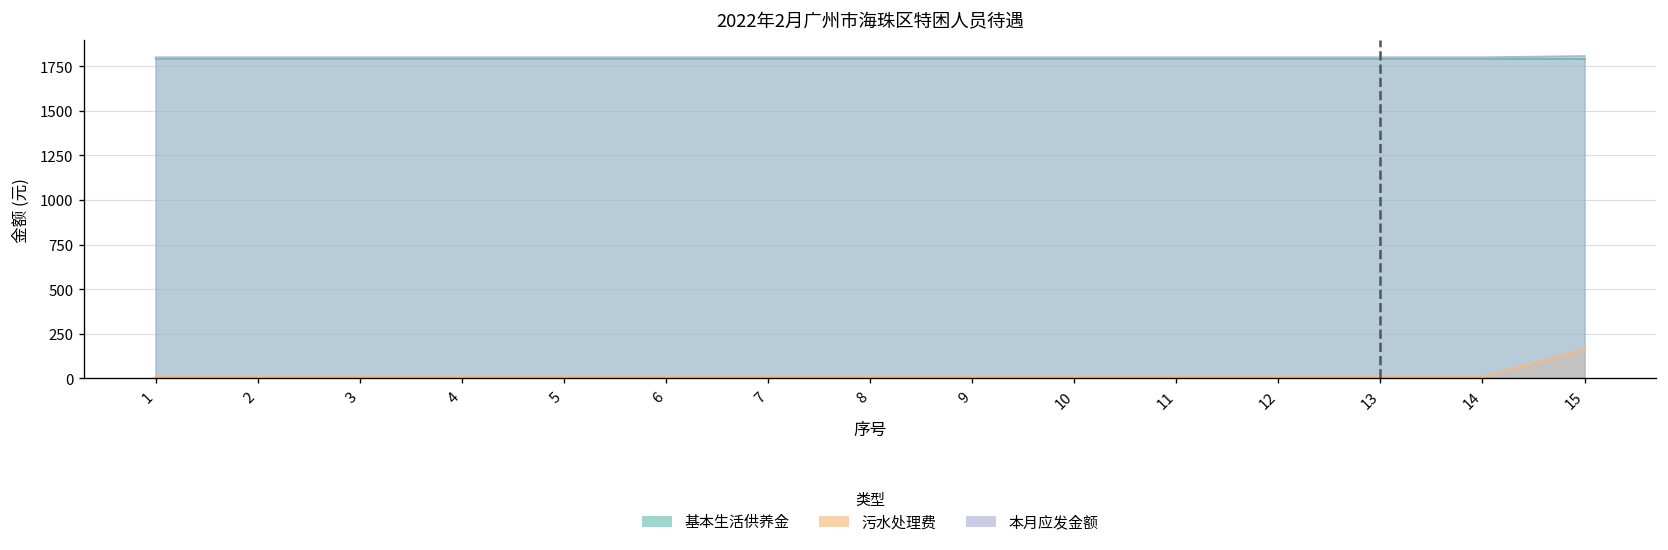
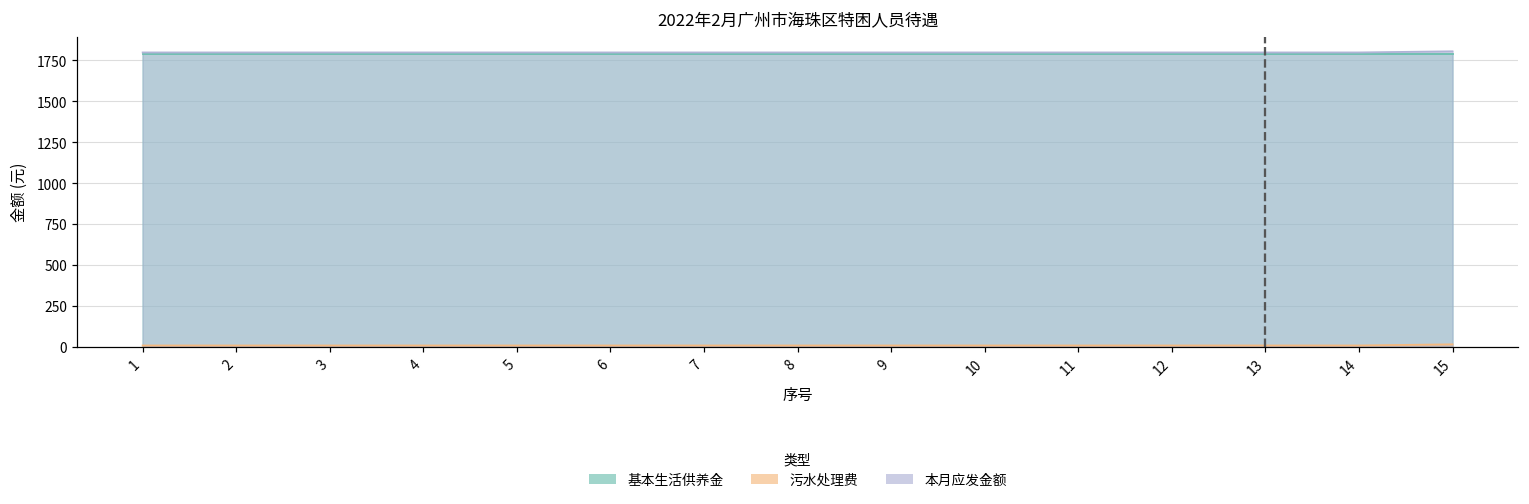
污水处理费, 15: 160 -> 10
